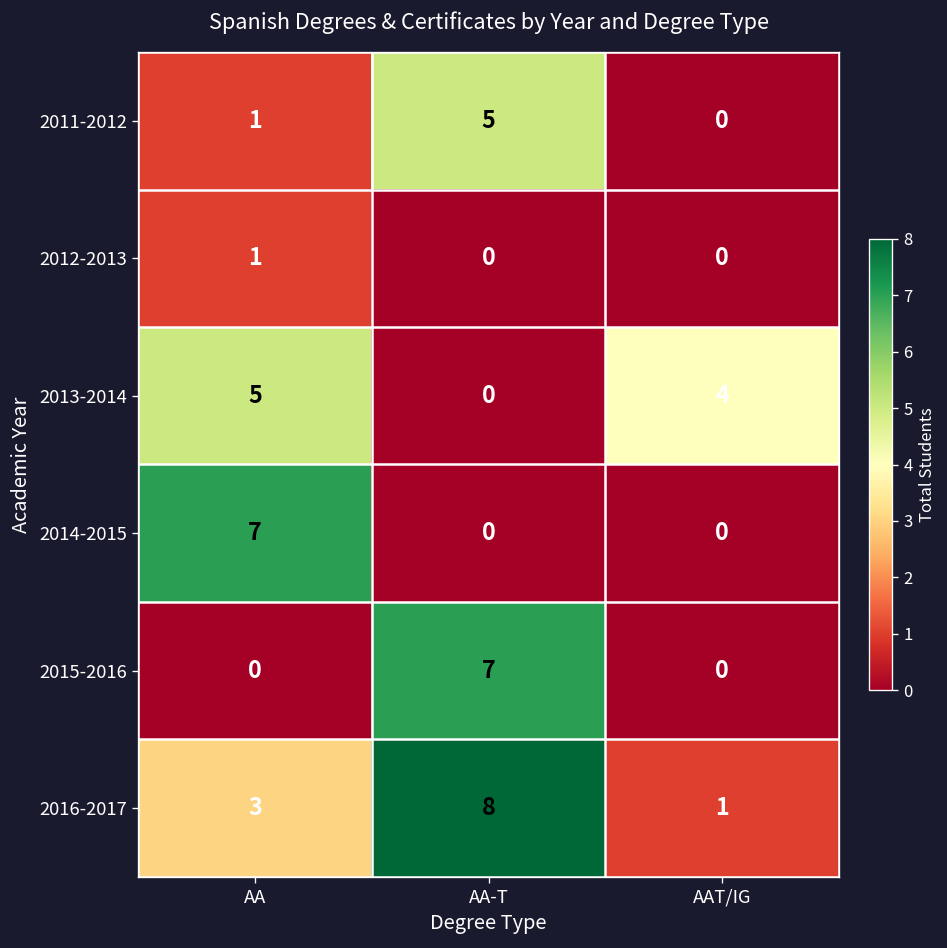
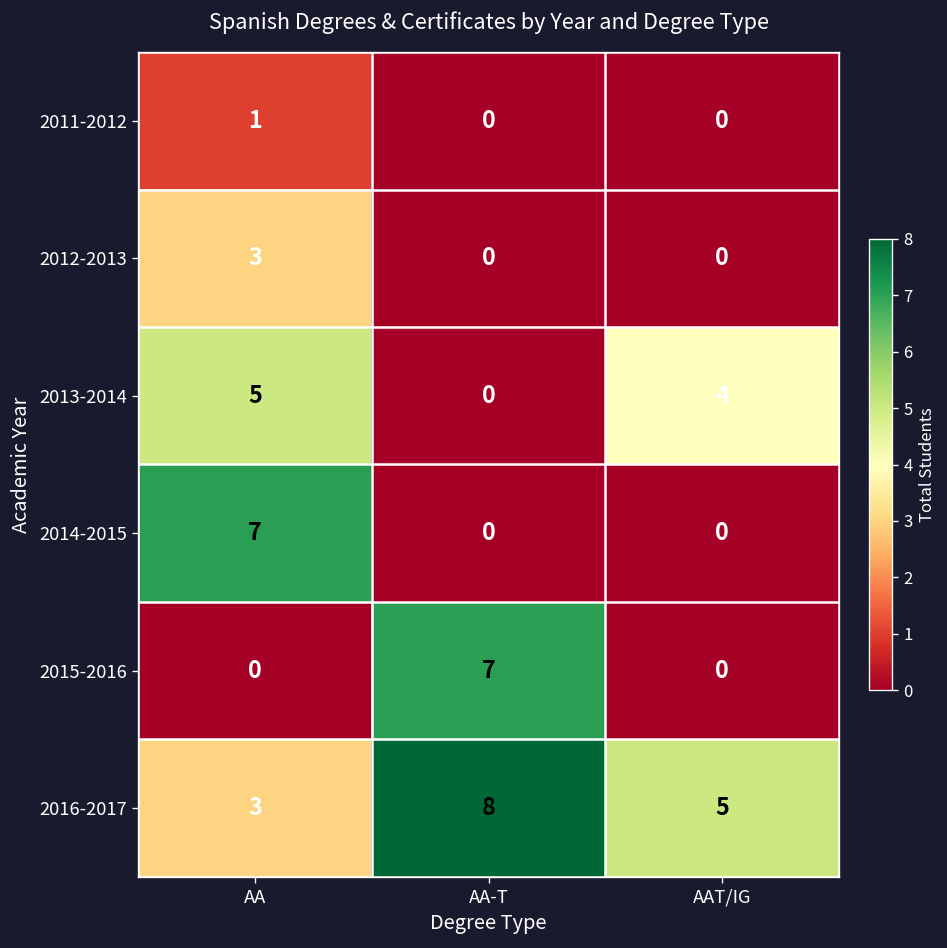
2011-2012, AA-T: 5 -> 0
2012-2013, AA: 1 -> 3
2016-2017, AAT/IG: 1 -> 5
